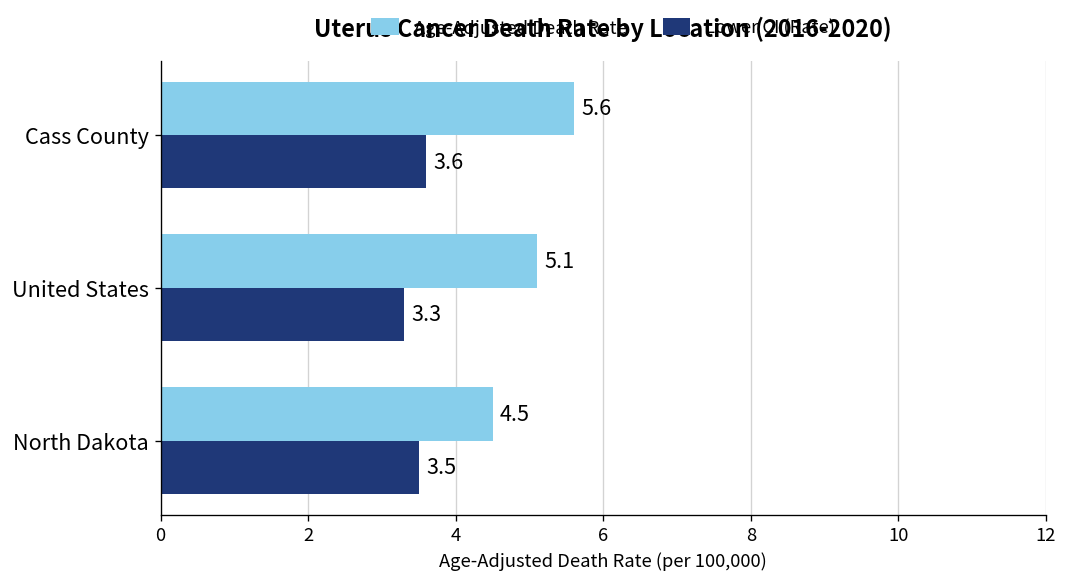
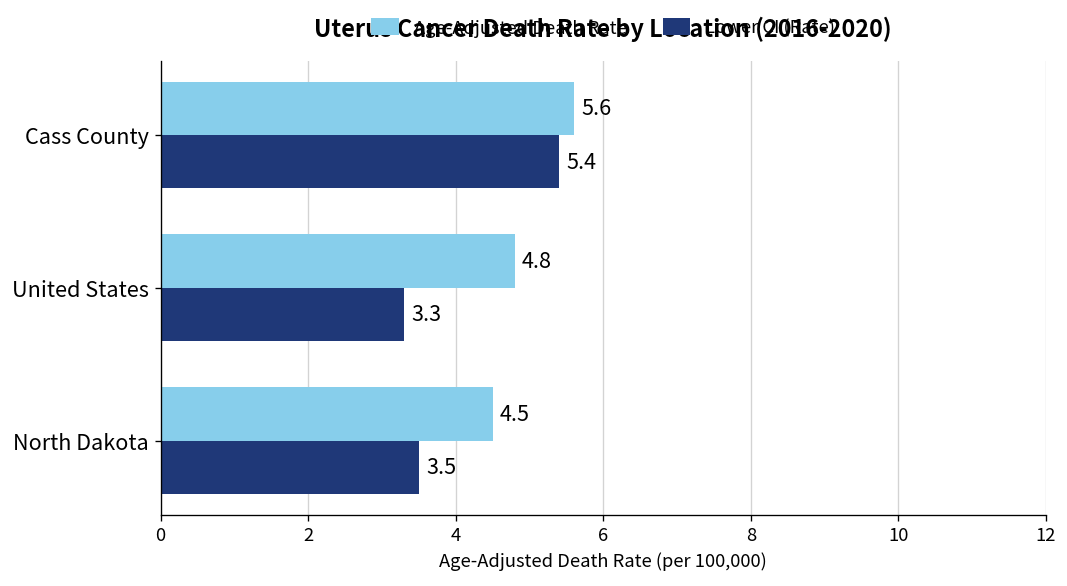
Lower CI (Rate), Cass County: 3.6 -> 5.4
Age-Adjusted Death Rate, United States: 5.1 -> 4.8
